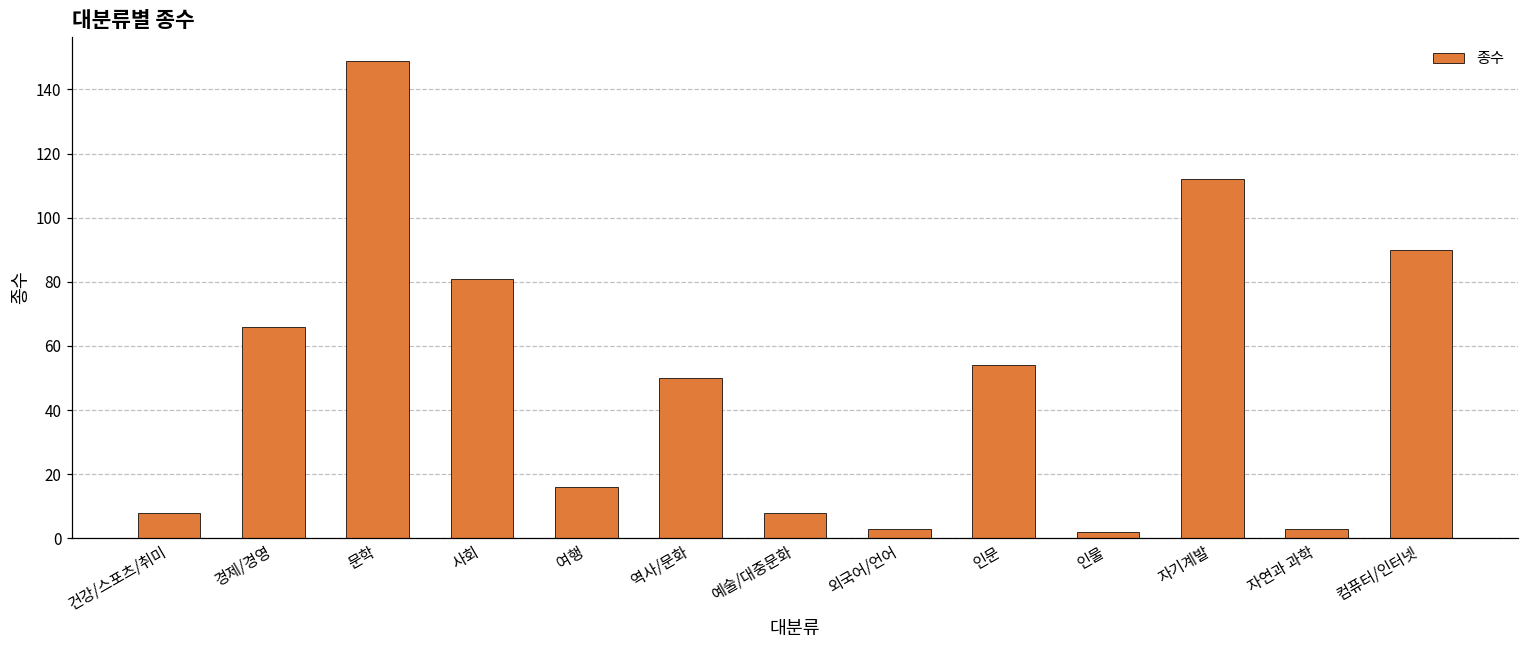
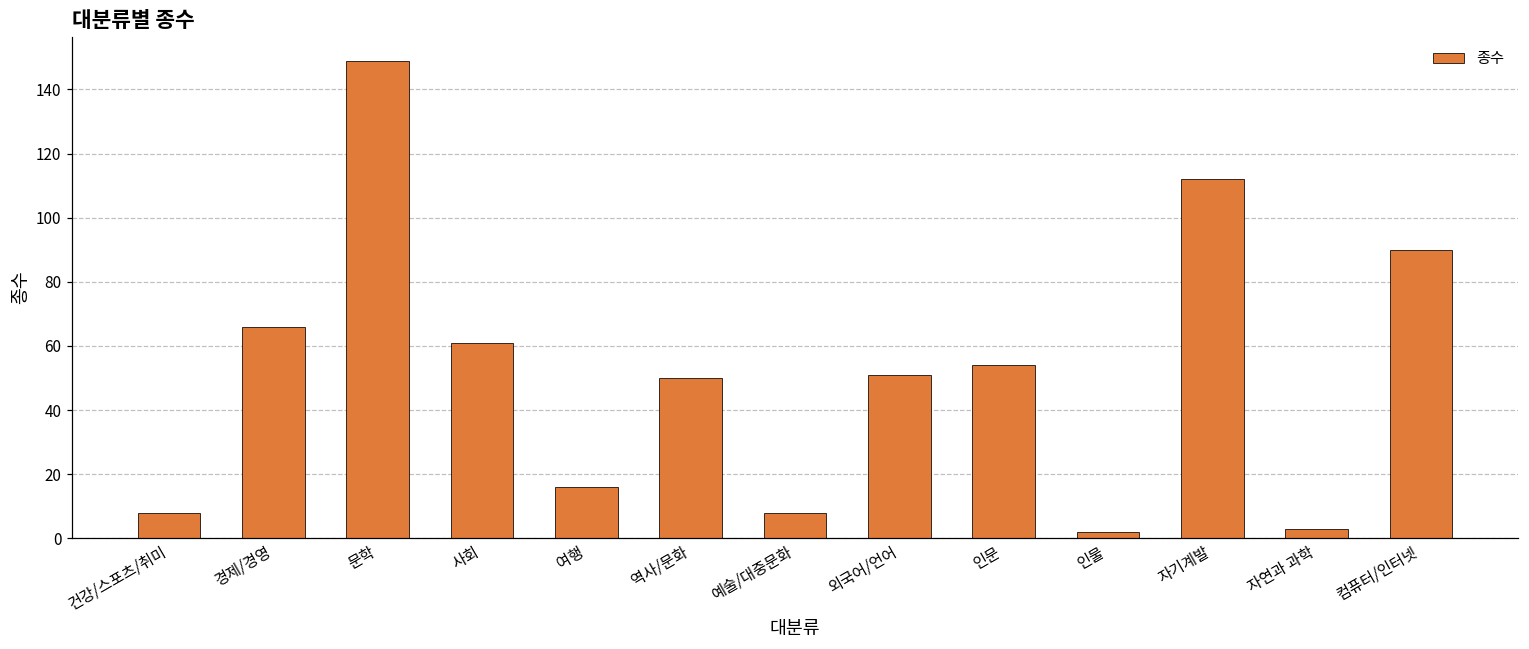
사회: 81 -> 61
외국어/언어: 3 -> 51
